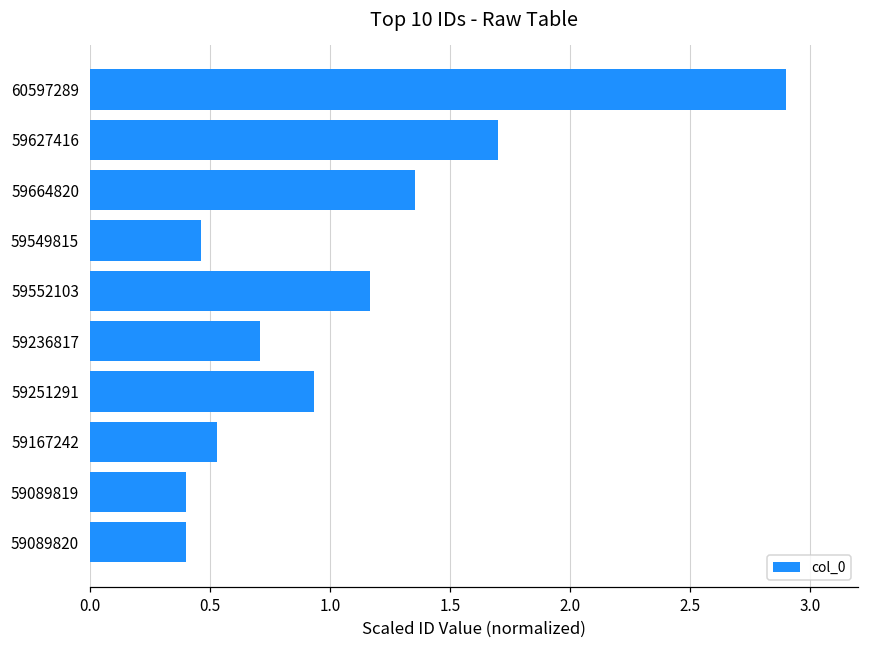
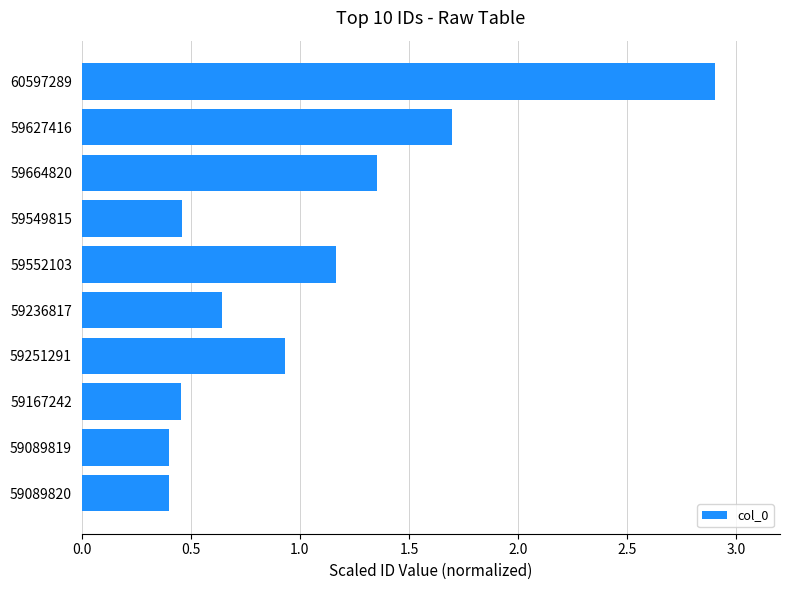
59236817: 0.71 -> 0.64
59167242: 0.53 -> 0.45
